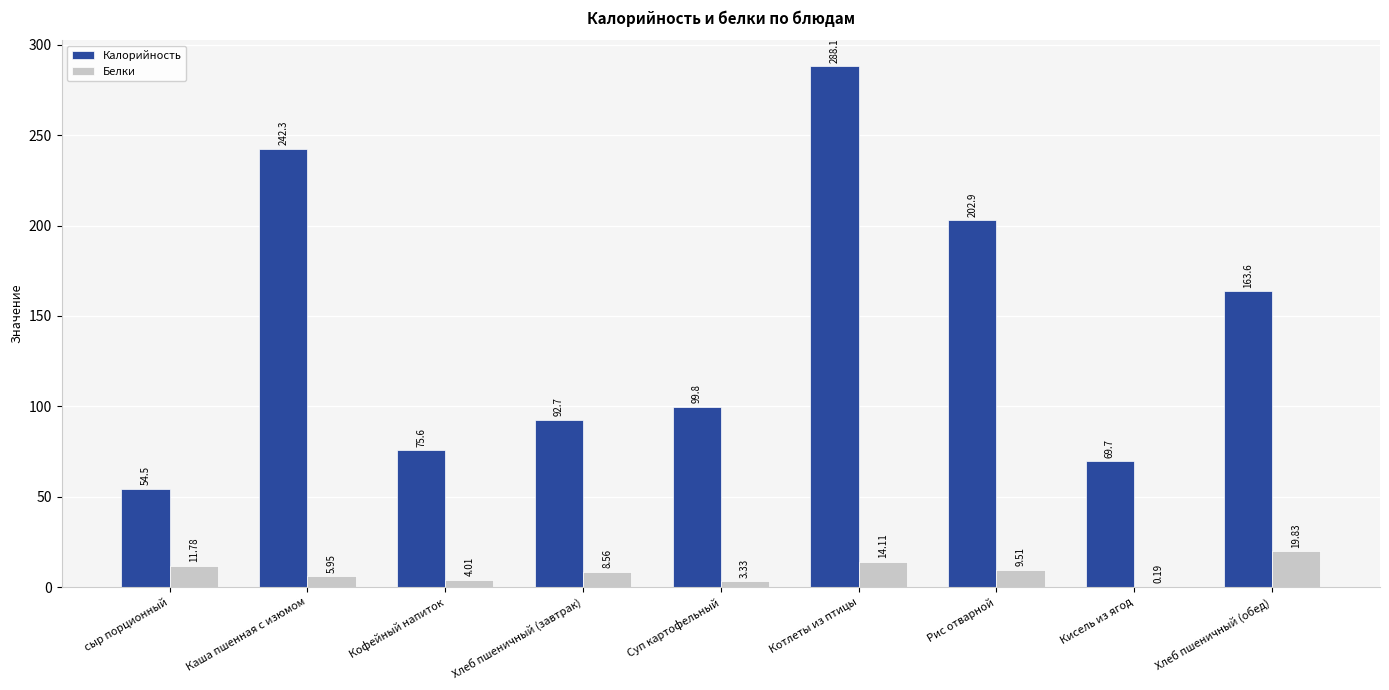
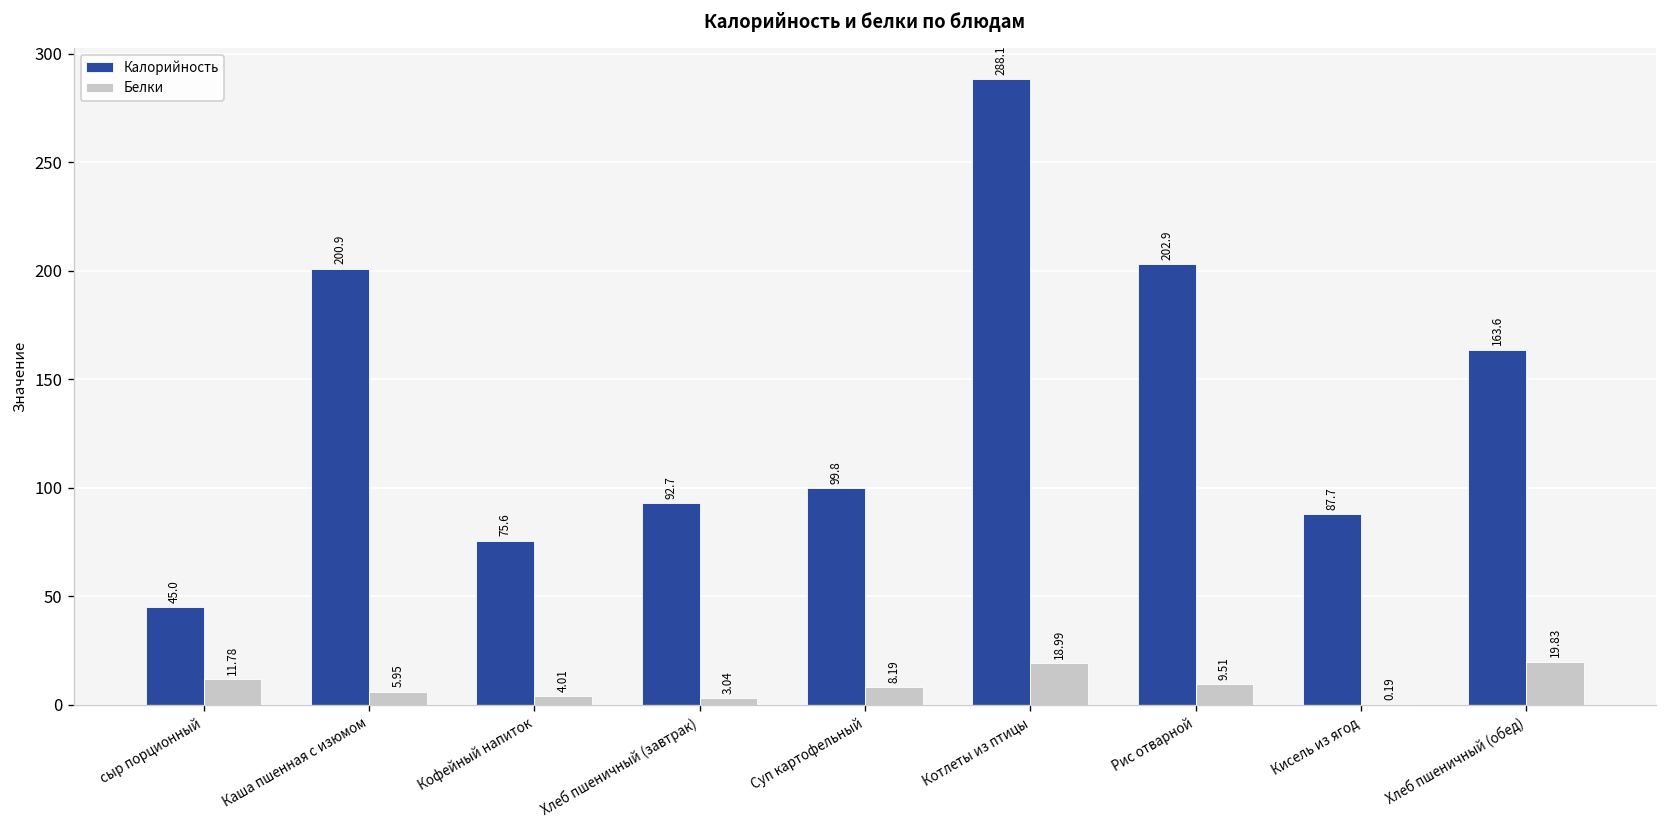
Калорийность, сыр порционный: 54.5 -> 45.0
Калорийность, Каша пшенная с изюмом: 242.3 -> 200.9
Белки, Хлеб пшеничный (завтрак): 8.56 -> 3.04
Белки, Суп картофельный: 3.33 -> 8.19
Белки, Котлеты из птицы: 14.11 -> 18.99
Калорийность, Кисель из ягод: 69.7 -> 87.7
